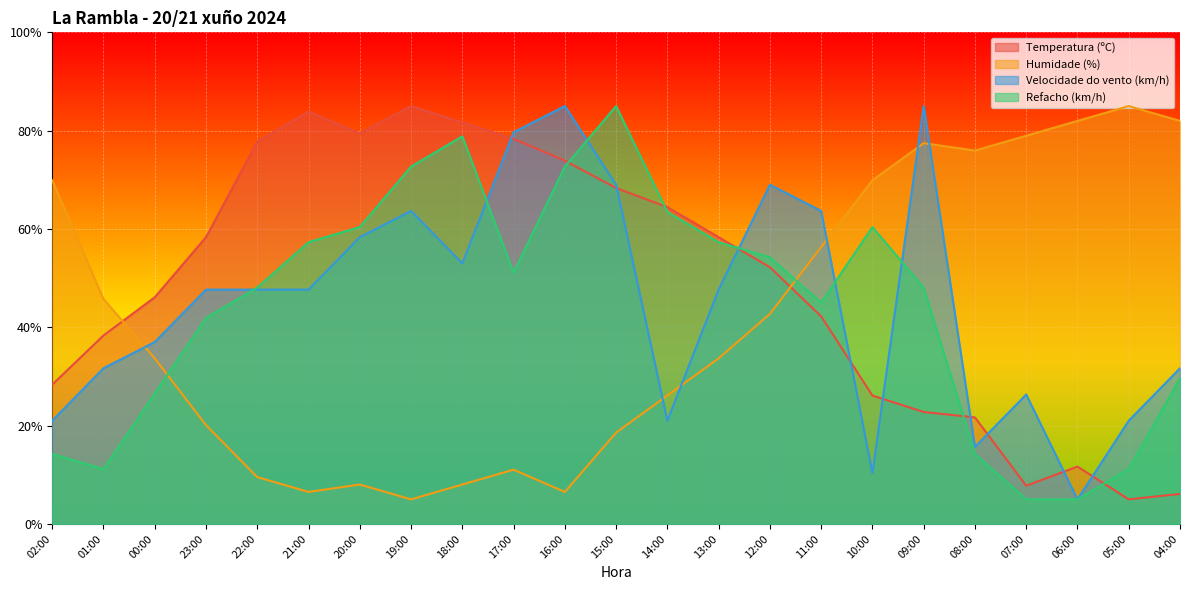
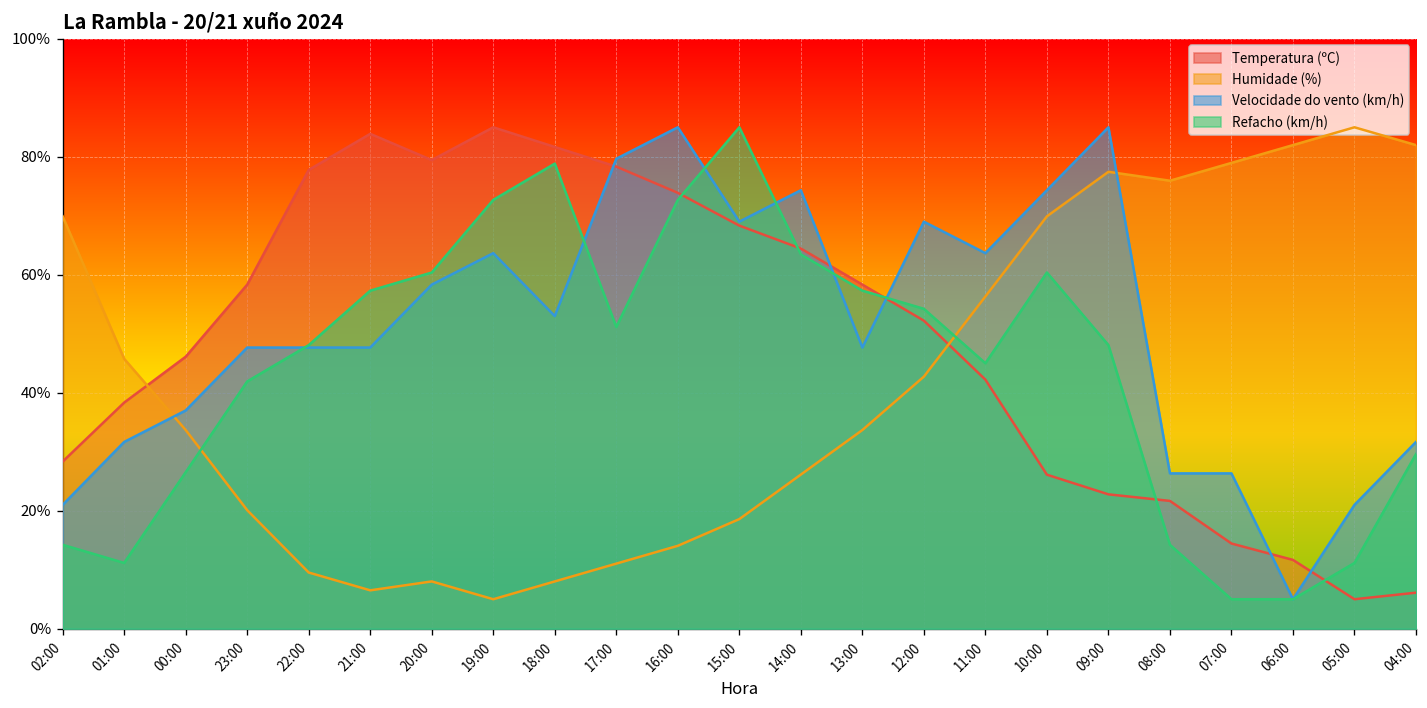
Humidade (%), 16:00: 7% -> 14%
Velocidade do vento (km/h), 14:00: 21% -> 74%
Velocidade do vento (km/h), 10:00: 10% -> 74%
Velocidade do vento (km/h), 08:00: 16% -> 26%
Temperatura (ºC), 07:00: 8% -> 14%
